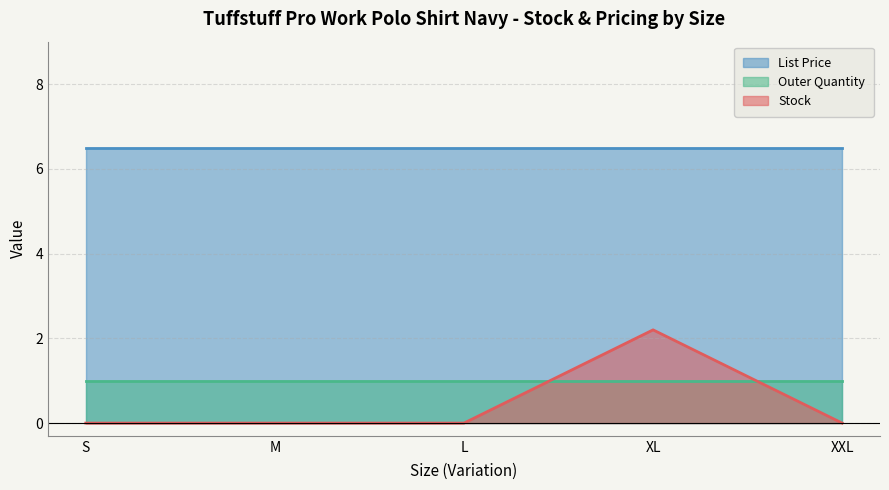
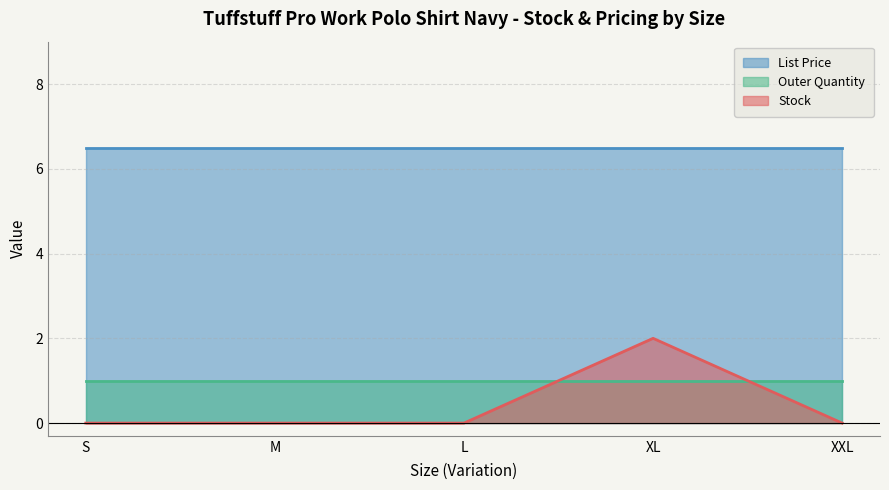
Stock, XL: 2.2 -> 2.0
